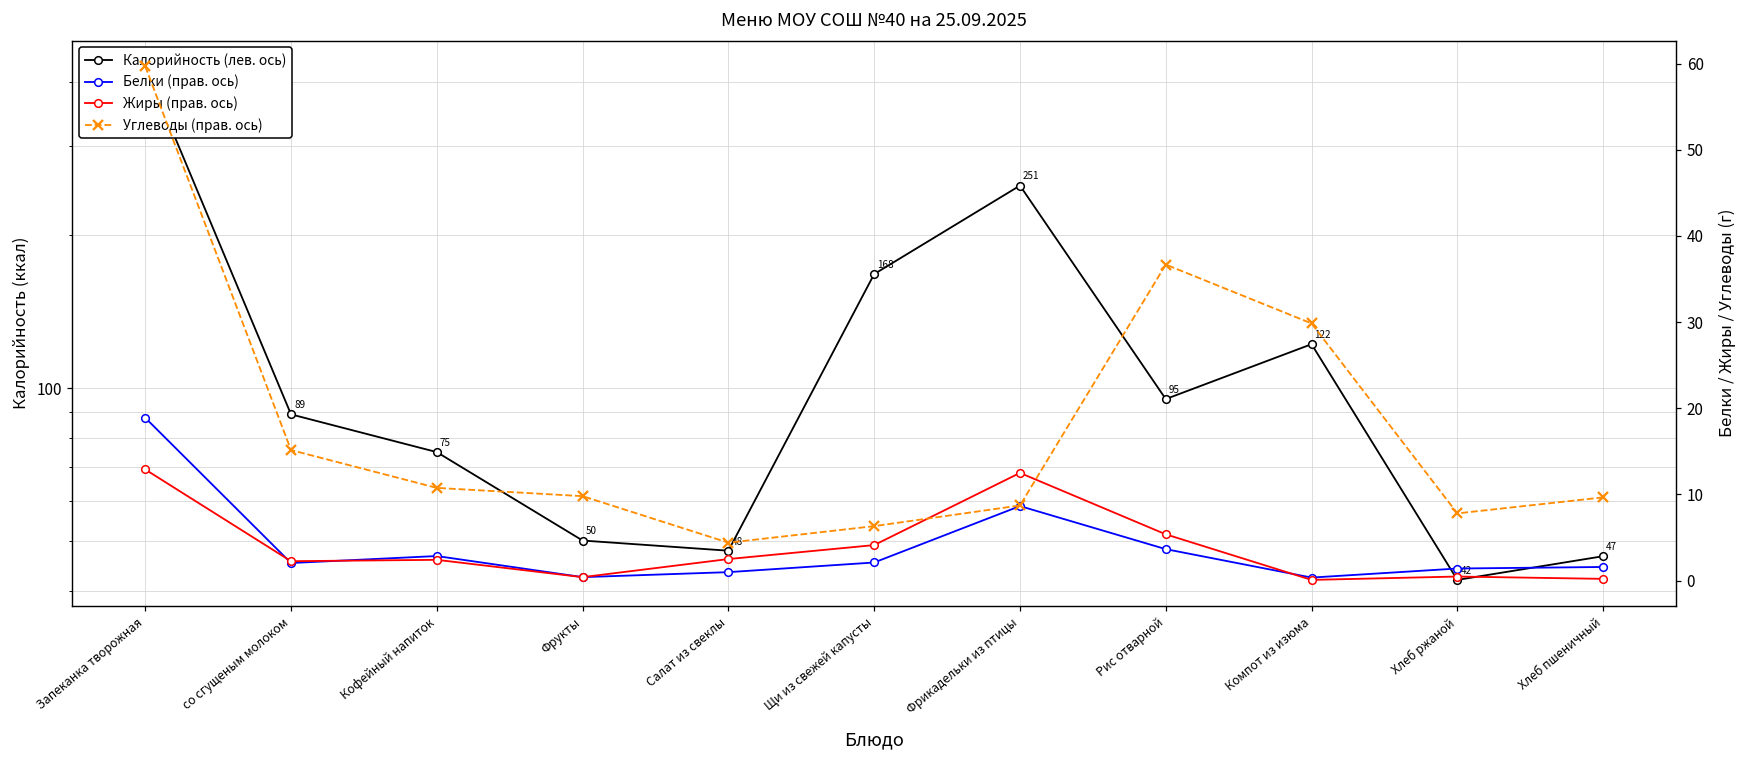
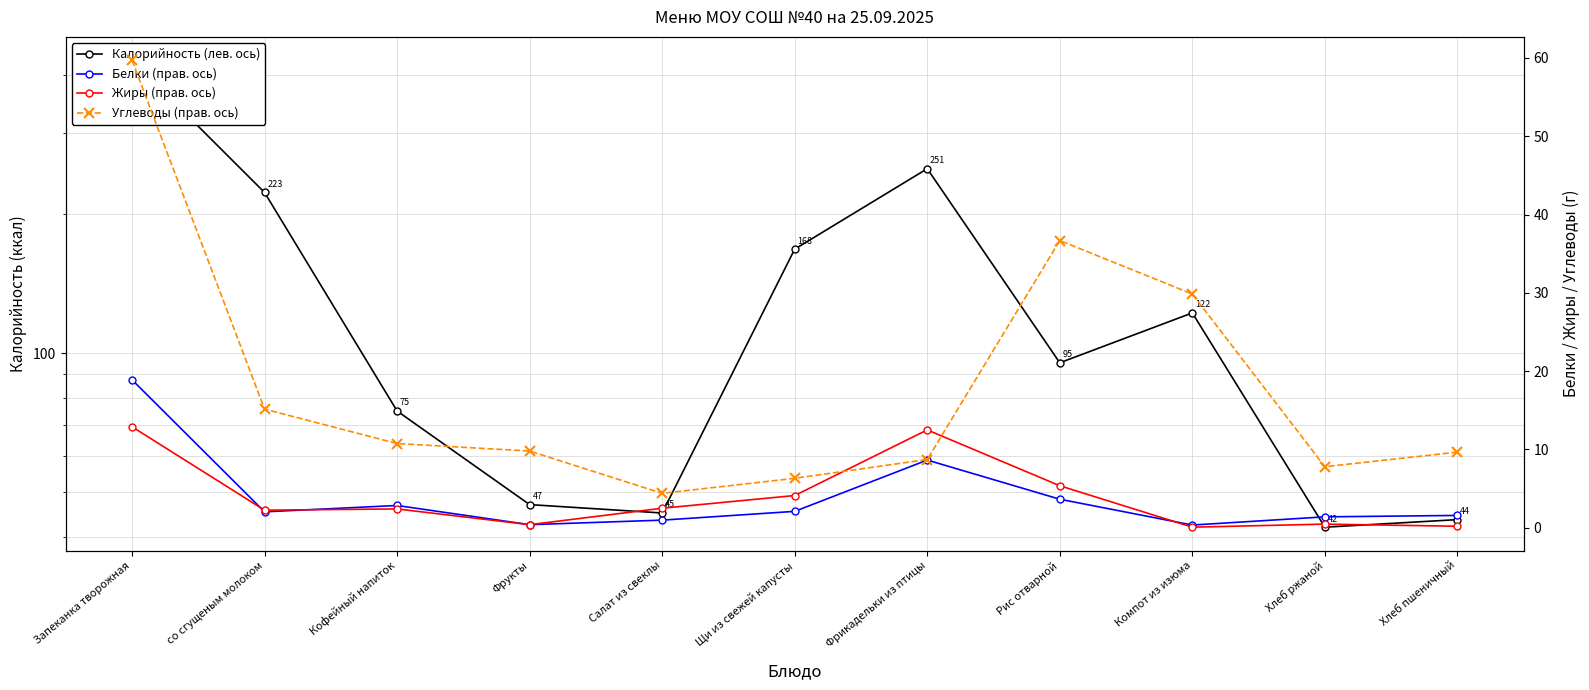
Калорийность (лев. ось), со сгущеным молоком: 89 -> 223
Калорийность (лев. ось), Фрукты: 50 -> 47
Калорийность (лев. ось), Салат из свеклы: 48 -> 45
Калорийность (лев. ось), Хлеб пшеничный: 47 -> 44
